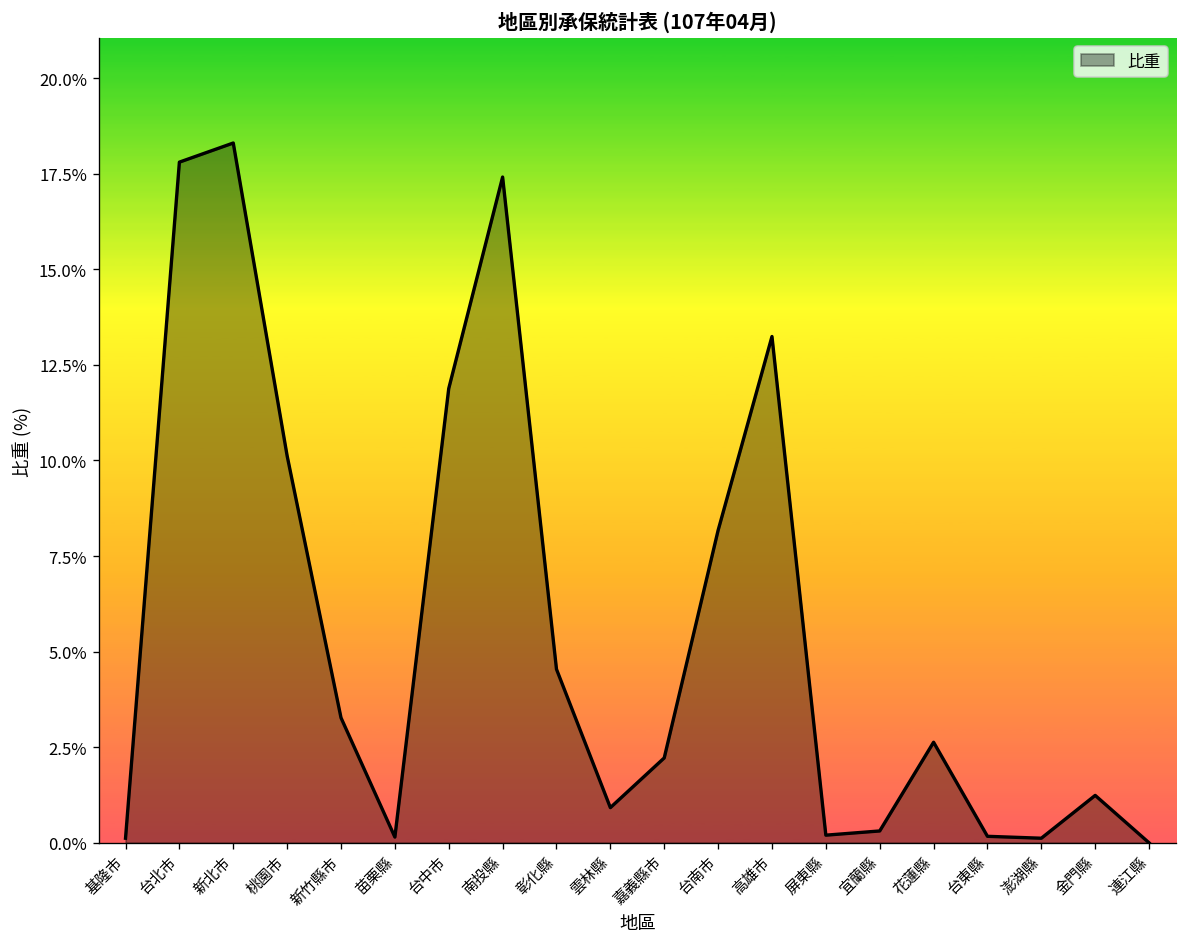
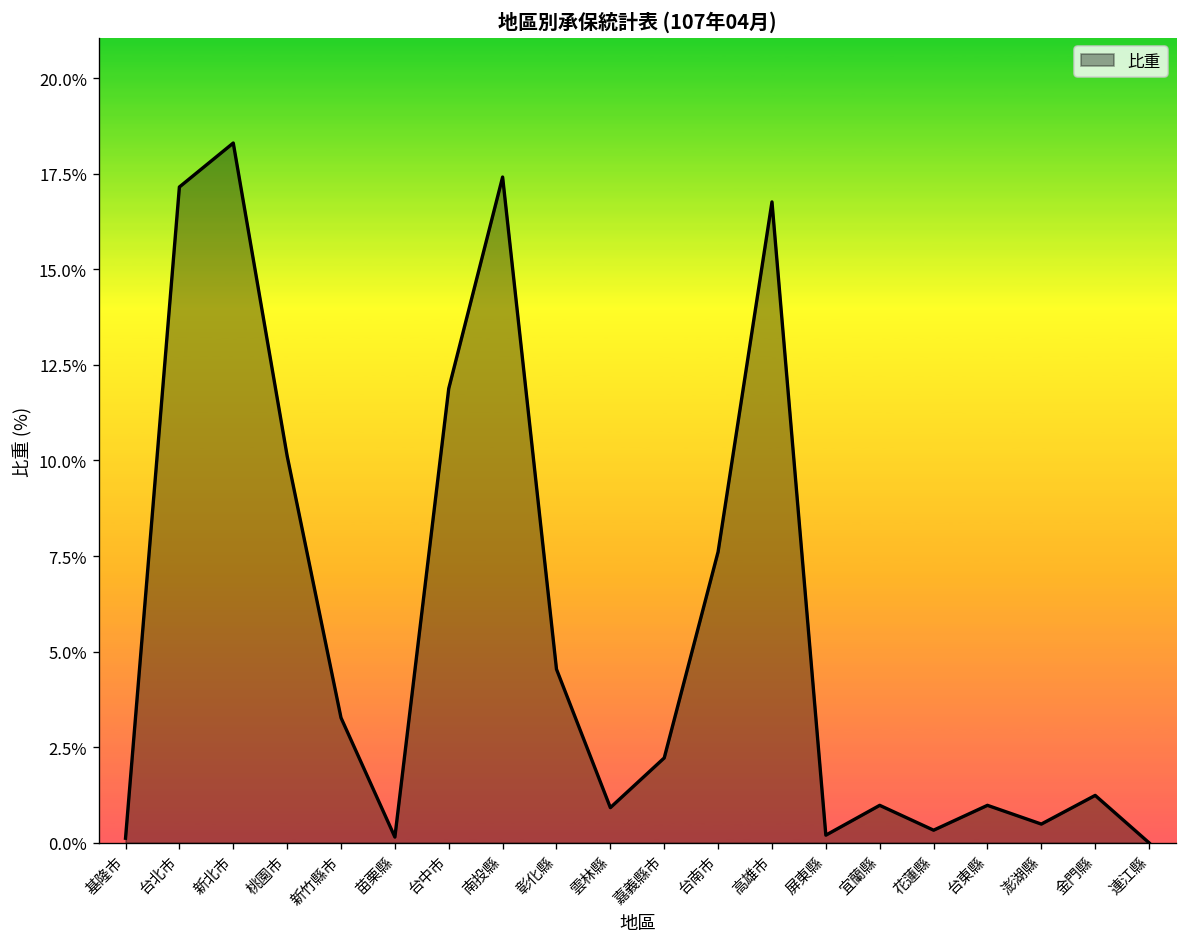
台北市: 17.8% -> 17.2%
台南市: 8.2% -> 7.6%
高雄市: 13.2% -> 16.8%
宜蘭縣: 0.3% -> 1.0%
花蓮縣: 2.6% -> 0.3%
台東縣: 0.2% -> 1.0%
澎湖縣: 0.1% -> 0.5%
